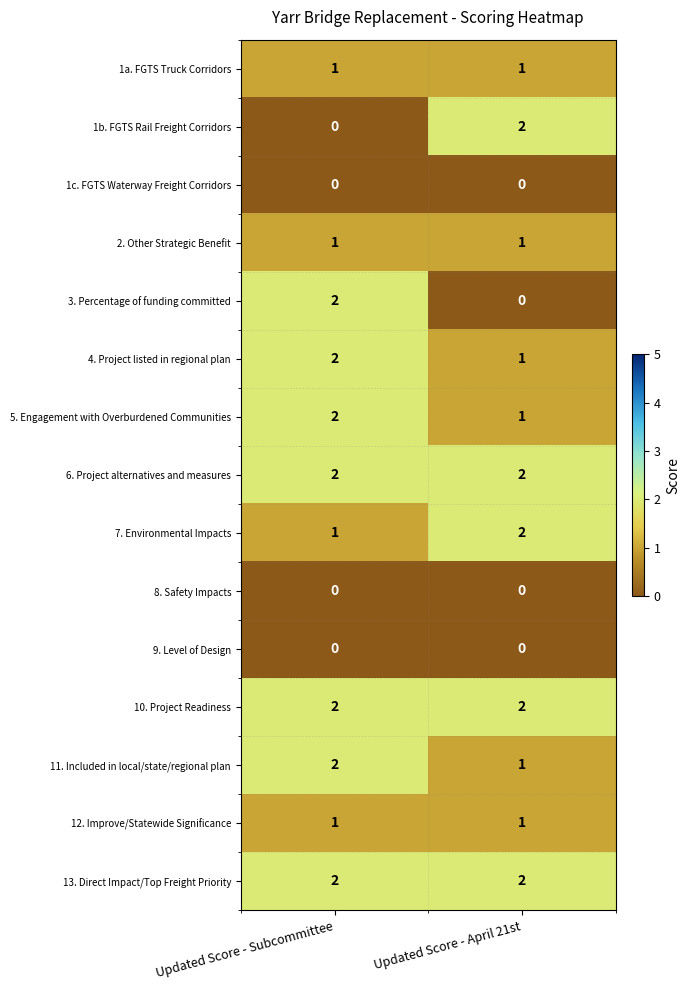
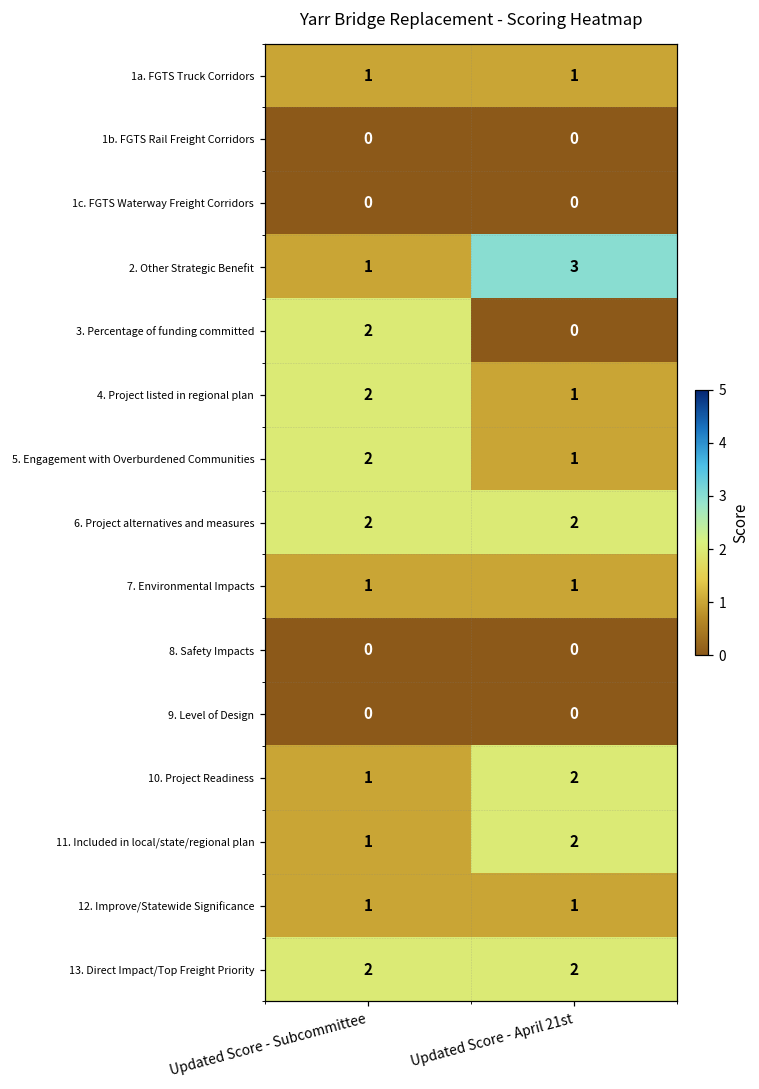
1b. FGTS Rail Freight Corridors, Updated Score - April 21st: 2 -> 0
2. Other Strategic Benefit, Updated Score - April 21st: 1 -> 3
7. Environmental Impacts, Updated Score - April 21st: 2 -> 1
10. Project Readiness, Updated Score - Subcommittee: 2 -> 1
11. Included in local/state/regional plan, Updated Score - Subcommittee: 2 -> 1
11. Included in local/state/regional plan, Updated Score - April 21st: 1 -> 2
